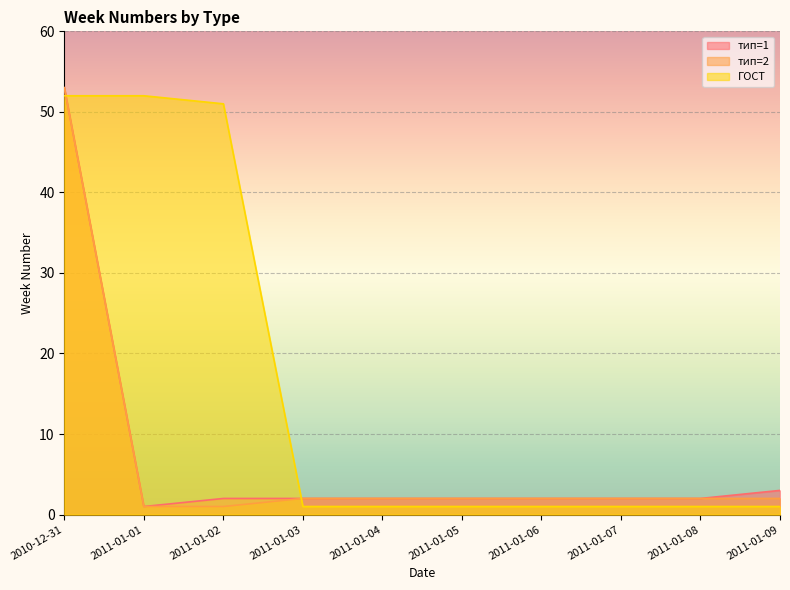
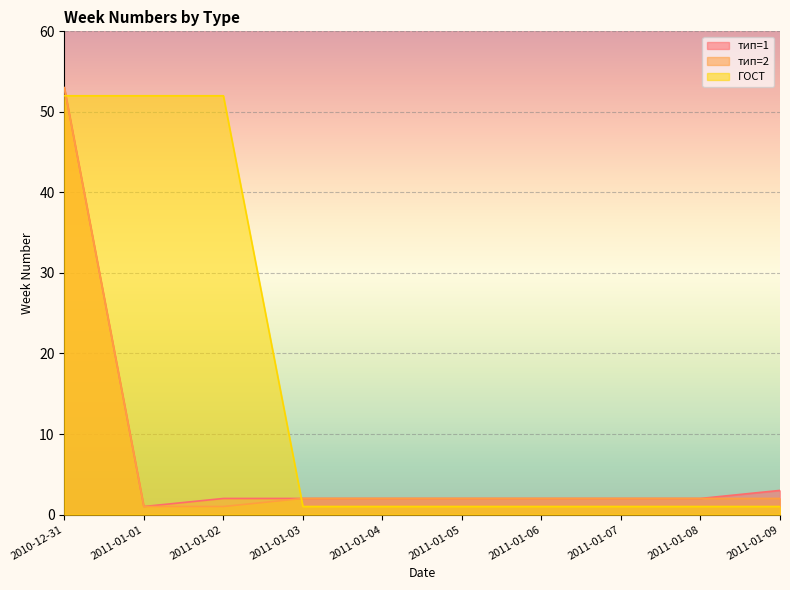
ГОСТ, 2011-01-02: 51 -> 52
